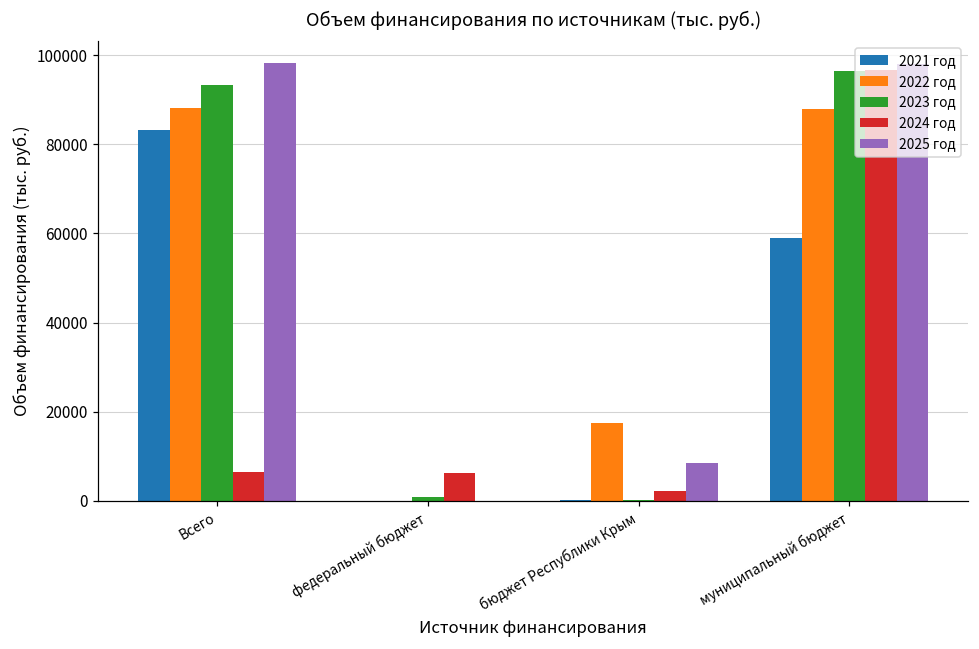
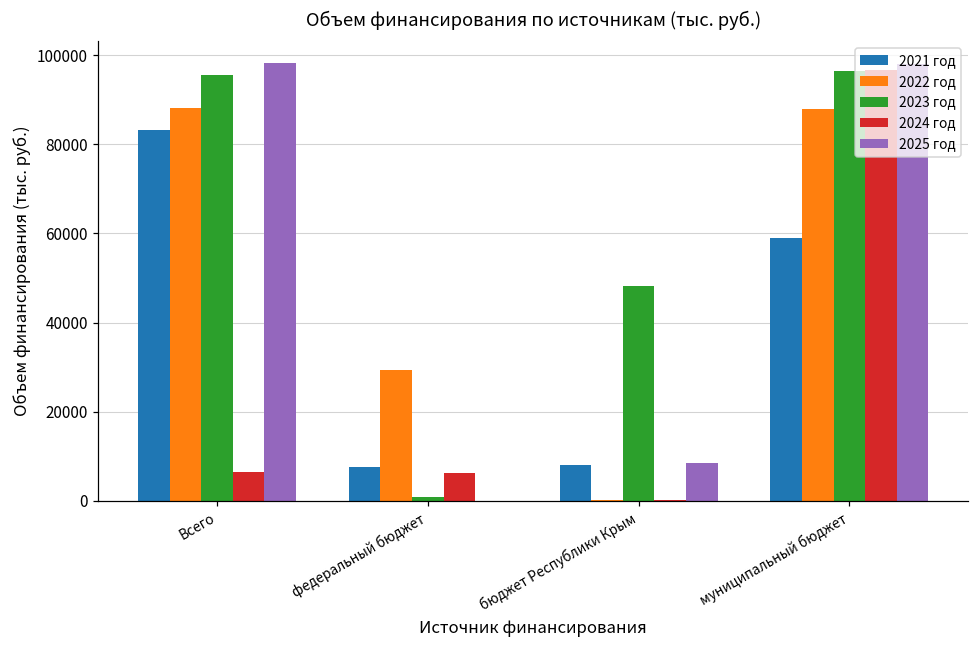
2023 год, Всего: 93000 -> 95000
2021 год, федеральный бюджет: 0 -> 8000
2022 год, федеральный бюджет: 0 -> 29000
2021 год, бюджет Республики Крым: 0 -> 8000
2022 год, бюджет Республики Крым: 17000 -> 0
2023 год, бюджет Республики Крым: 0 -> 48000
2024 год, бюджет Республики Крым: 2000 -> 0
